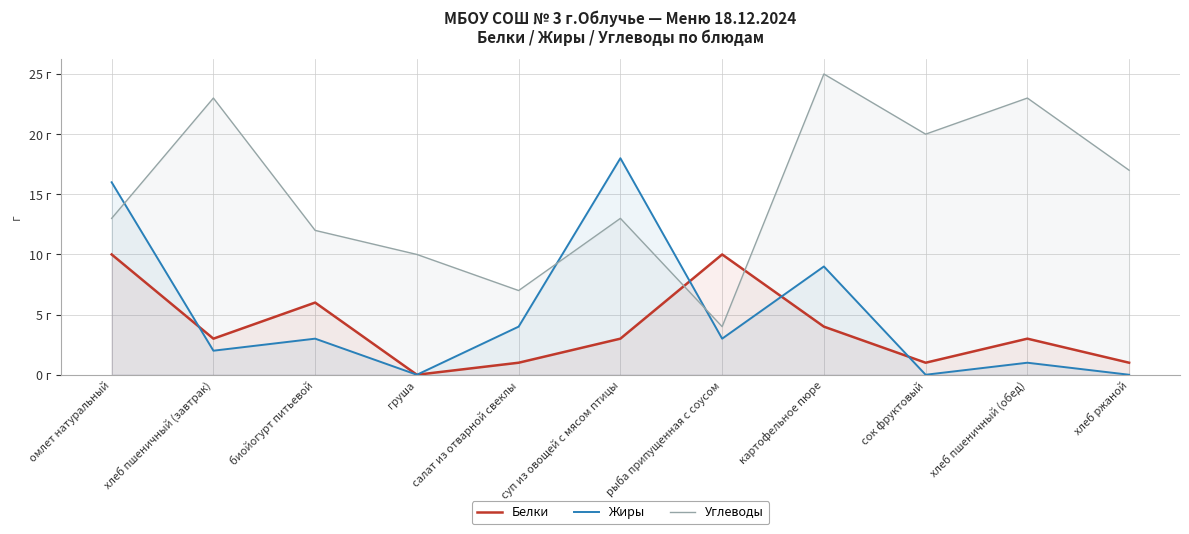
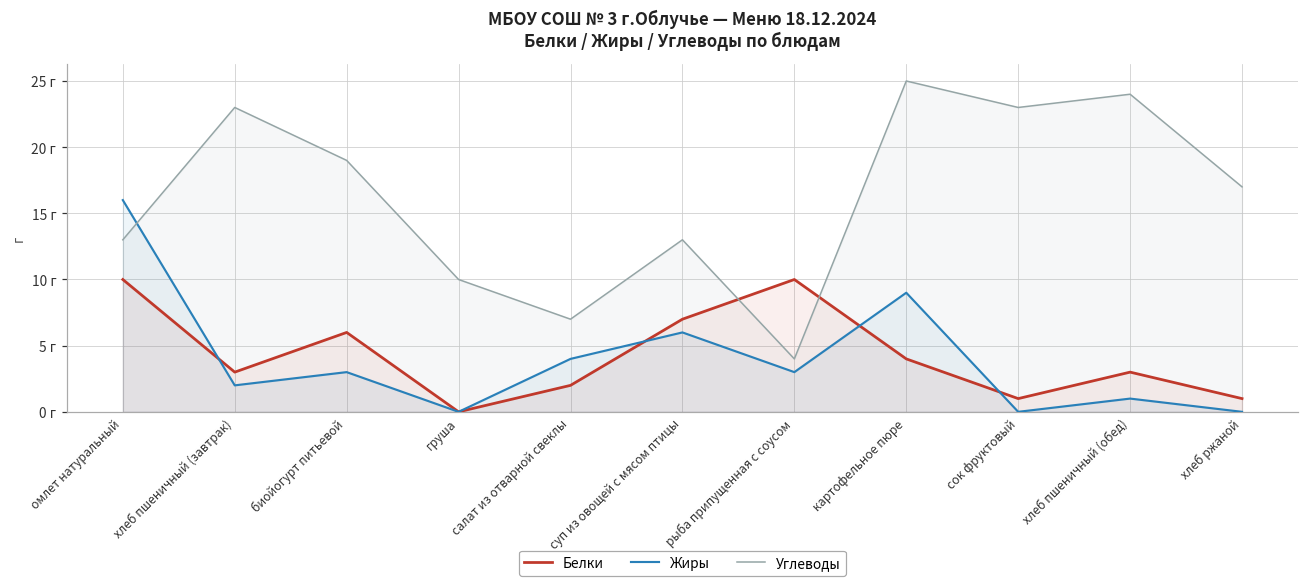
Углеводы, биойогурт питьевой: 12 г -> 19 г
Белки, салат из отварной свеклы: 1 г -> 2 г
Белки, суп из овощей с мясом птицы: 3 г -> 7 г
Жиры, суп из овощей с мясом птицы: 18 г -> 6 г
Углеводы, сок фруктовый: 20 г -> 23 г
Углеводы, хлеб пшеничный (обед): 23 г -> 24 г
